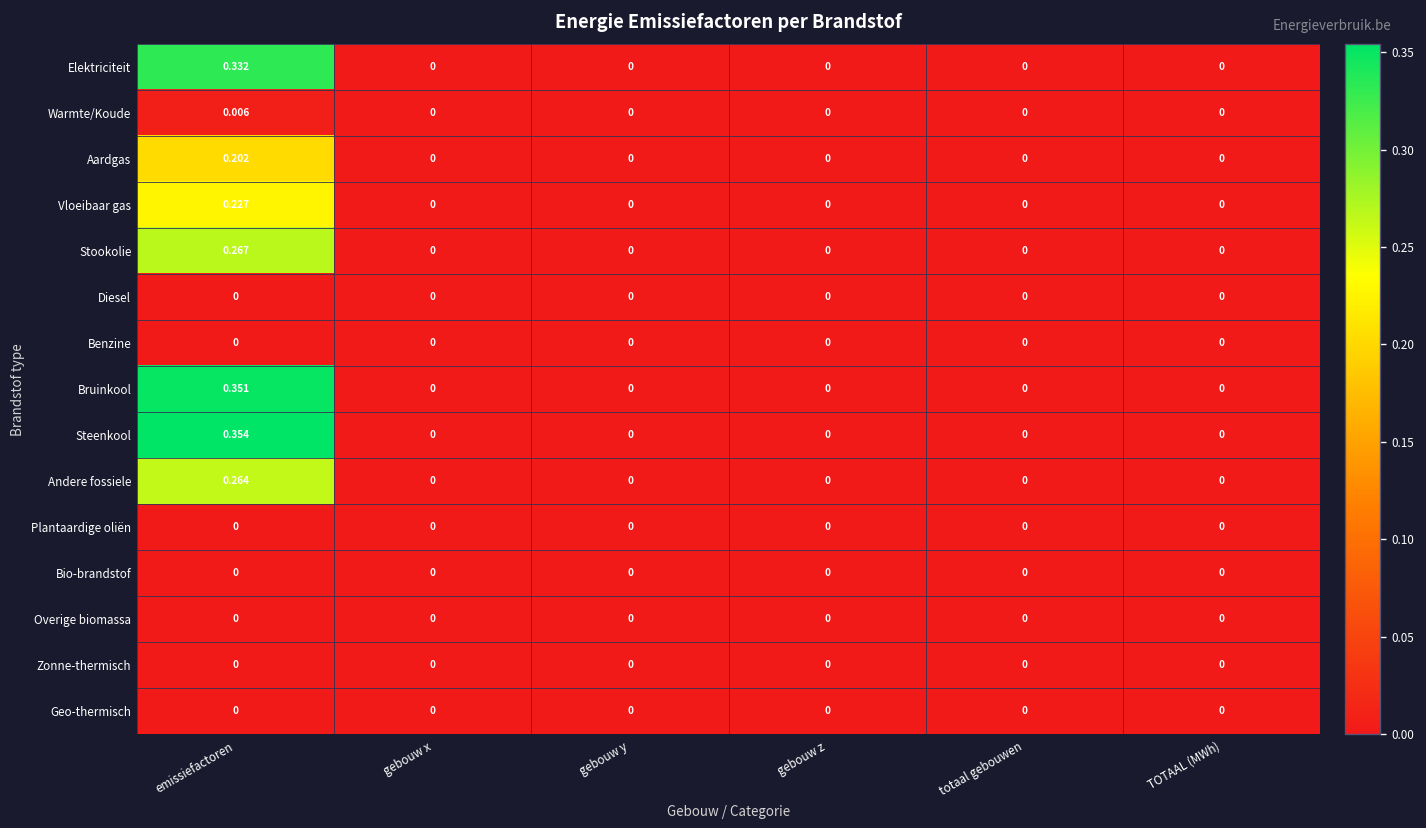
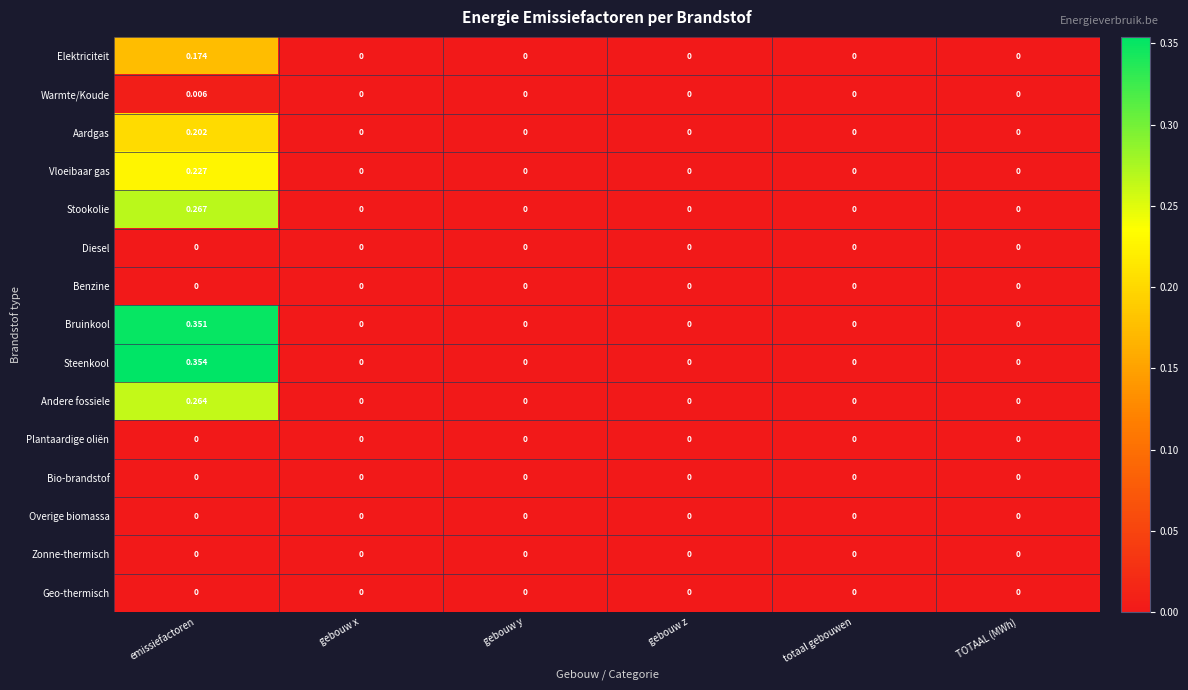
Elektriciteit, emissiefactoren: 0.332 -> 0.174
